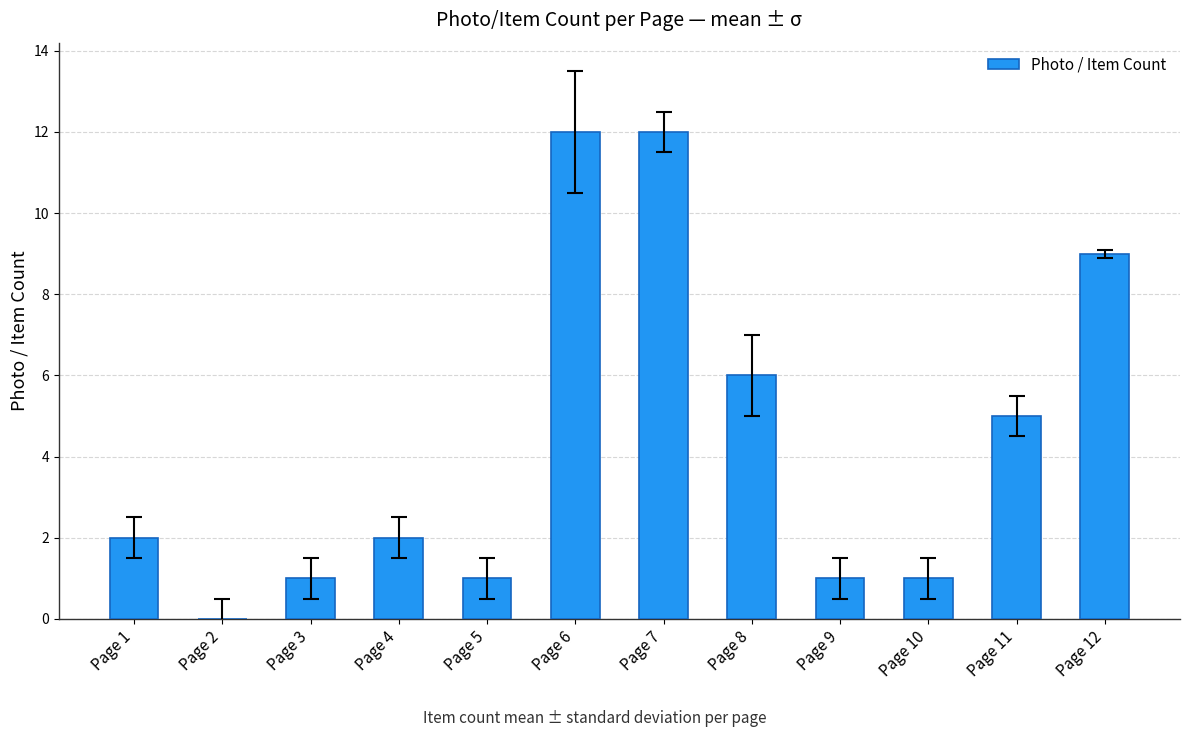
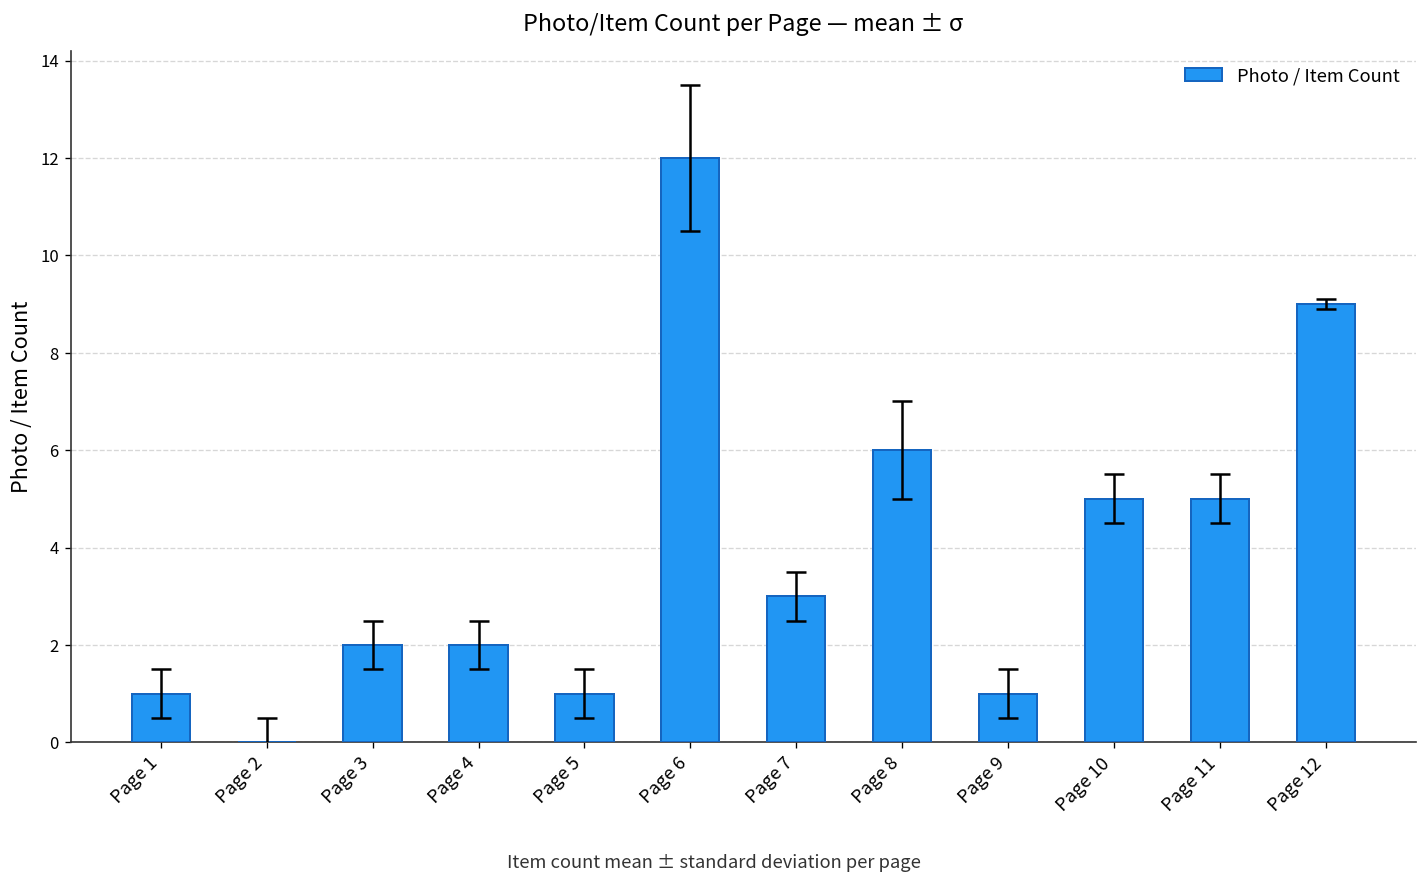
Photo / Item Count, Page 1: 2 -> 1
Photo / Item Count, Page 3: 1 -> 2
Photo / Item Count, Page 7: 12 -> 3
Photo / Item Count, Page 10: 1 -> 5
